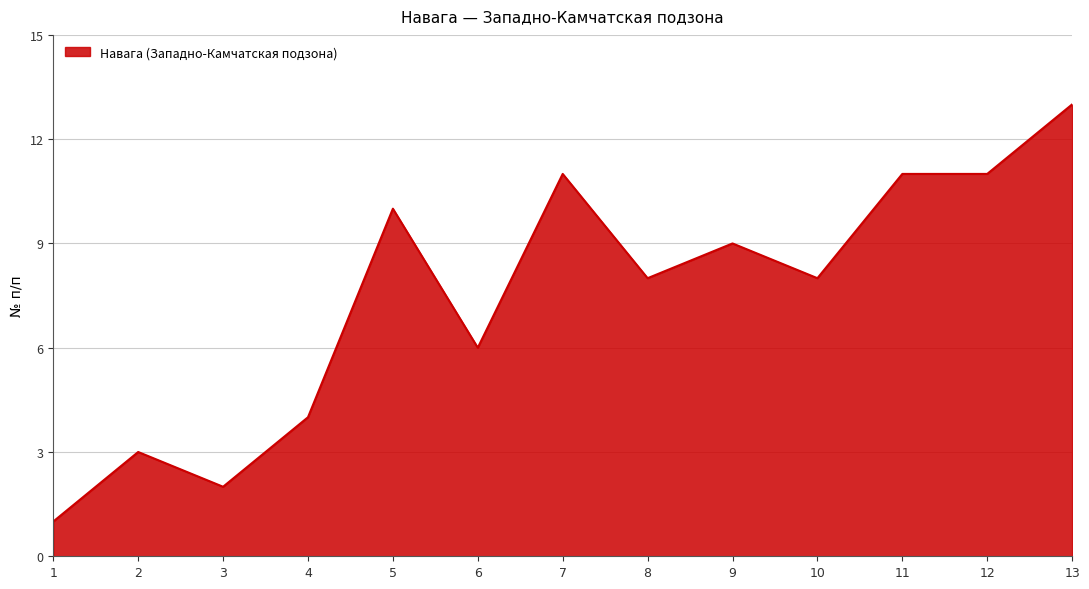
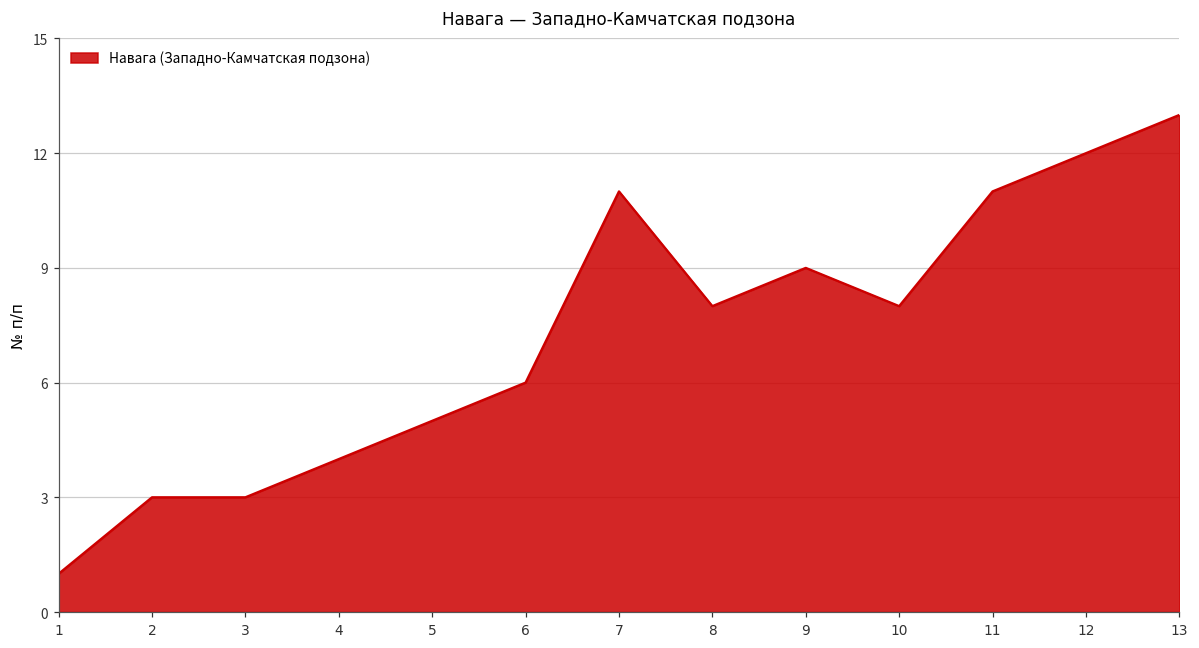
3: 2 -> 3
5: 10 -> 5
12: 11 -> 12
